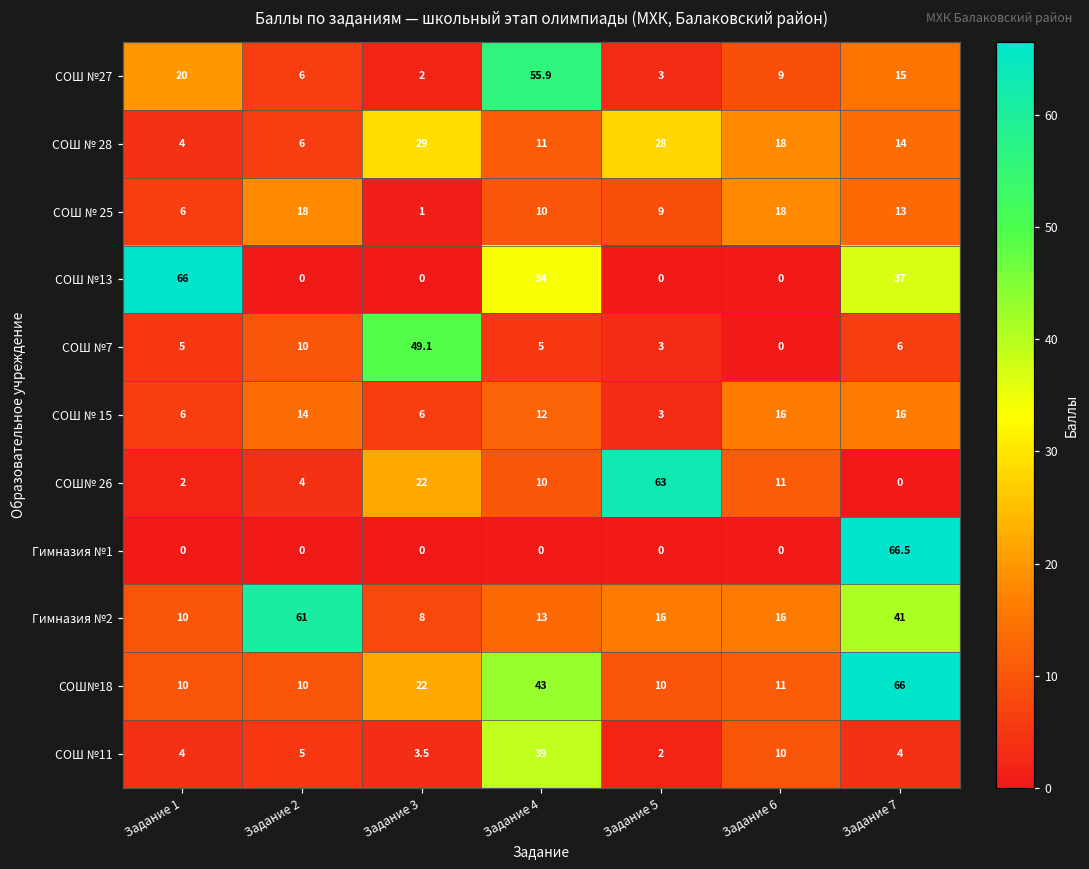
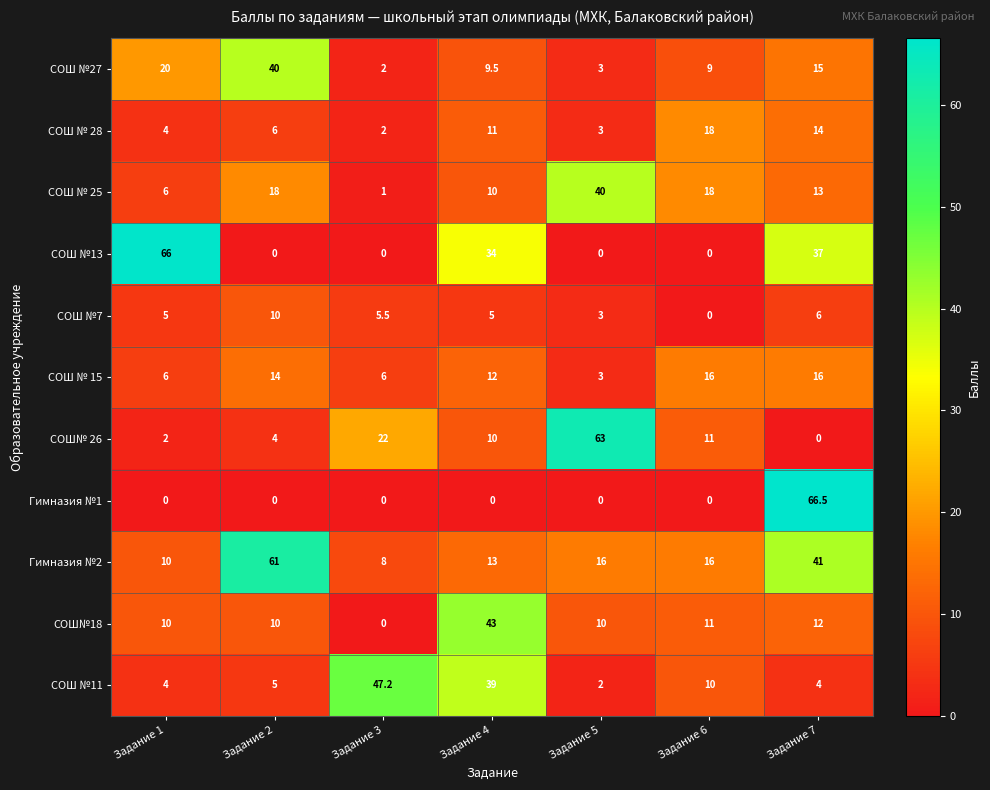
СОШ №27, Задание 2: 6 -> 40
СОШ №27, Задание 4: 55.9 -> 9.5
СОШ № 28, Задание 3: 29 -> 2
СОШ № 28, Задание 5: 28 -> 3
СОШ № 25, Задание 5: 9 -> 40
СОШ №7, Задание 3: 49.1 -> 5.5
СОШ№18, Задание 3: 22 -> 0
СОШ№18, Задание 7: 66 -> 12
СОШ №11, Задание 3: 3.5 -> 47.2
